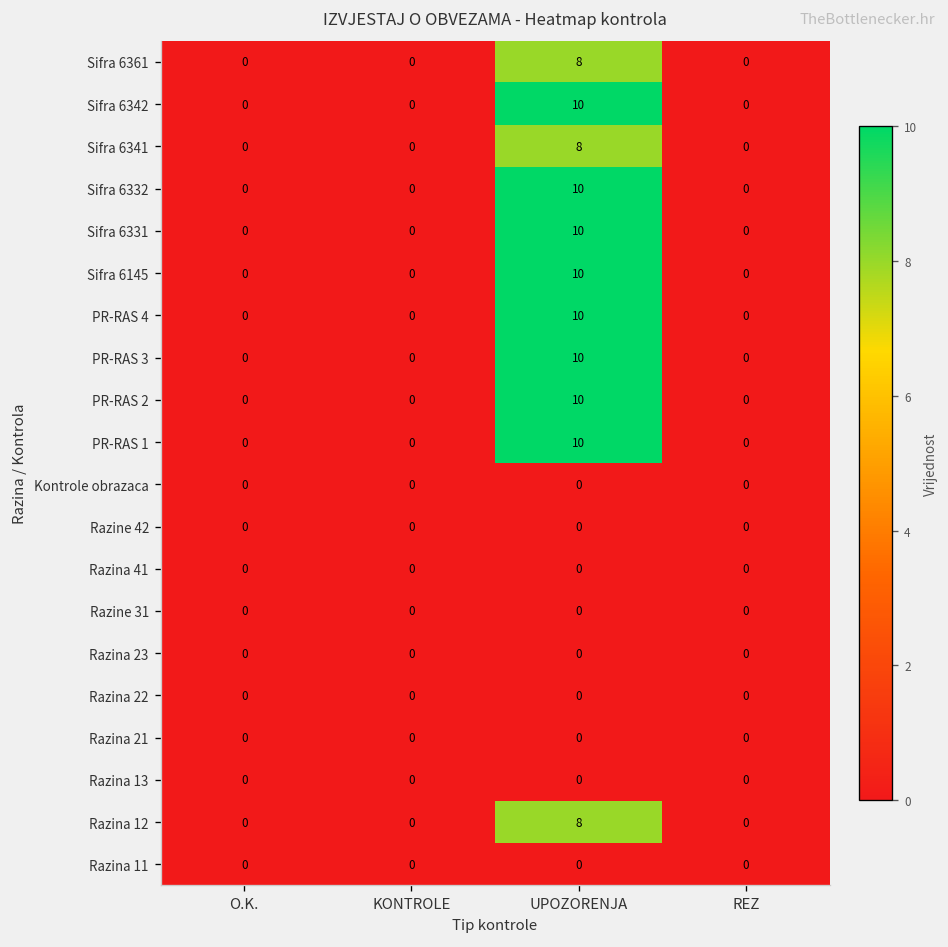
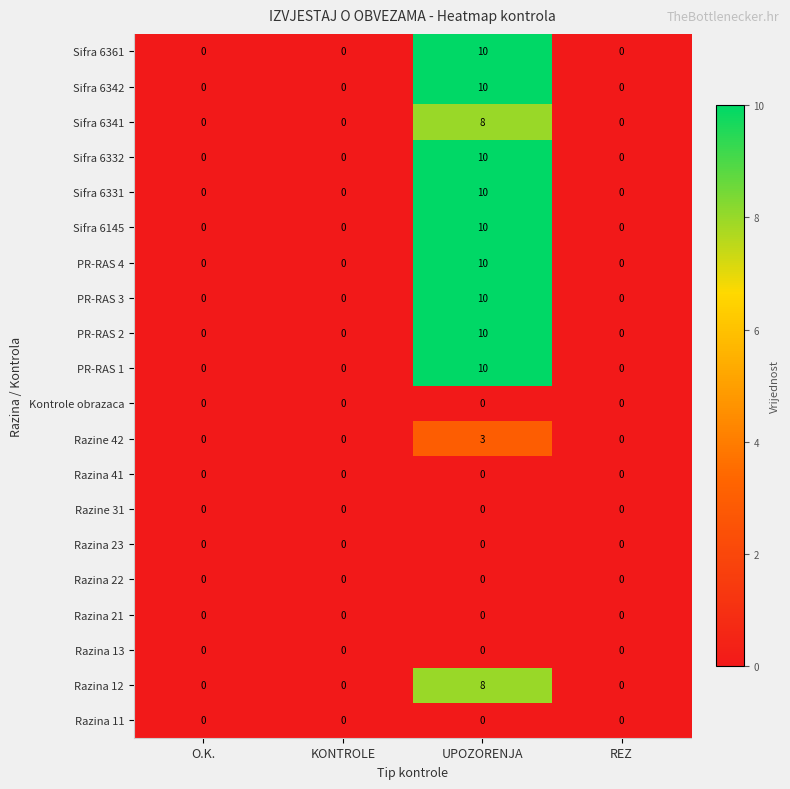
Sifra 6361, UPOZORENJA: 8 -> 10
Razine 42, UPOZORENJA: 0 -> 3
